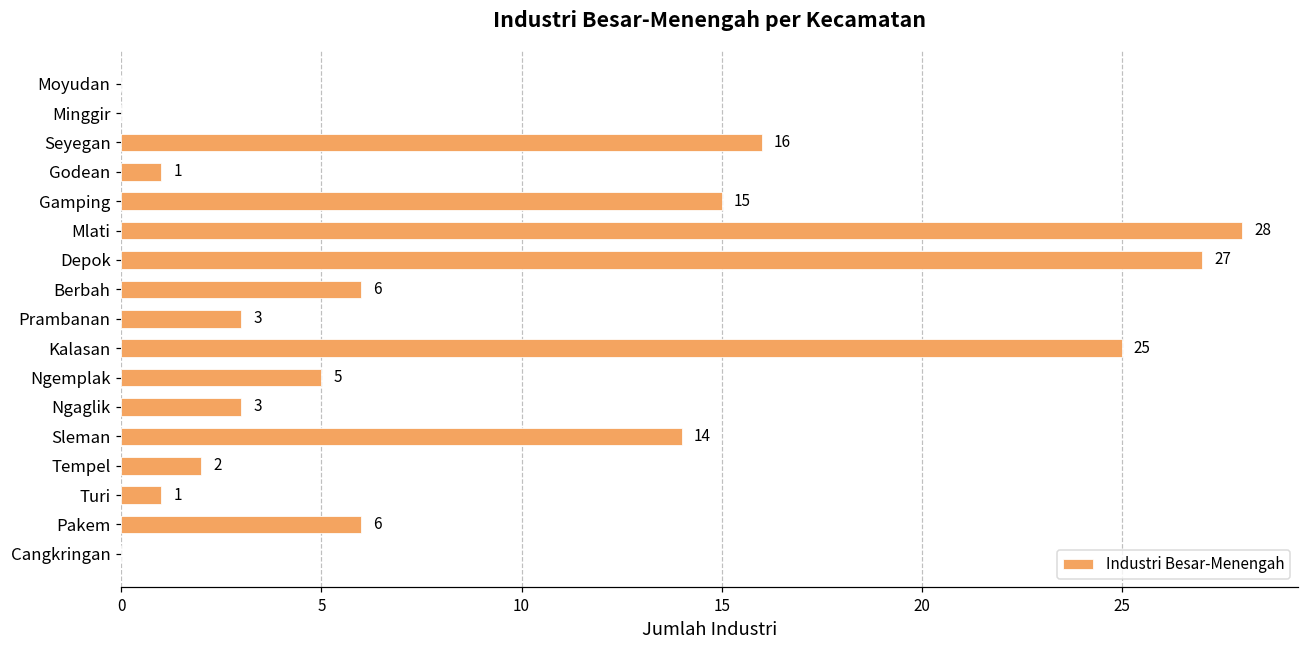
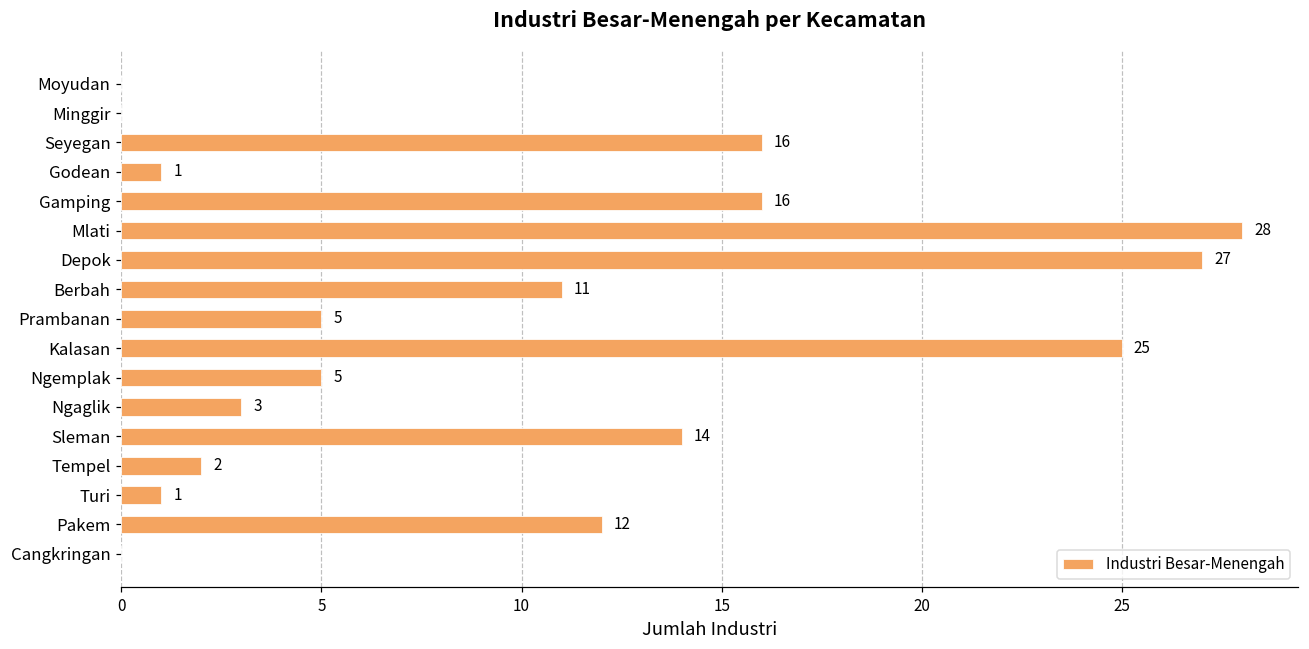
Gamping: 15 -> 16
Berbah: 6 -> 11
Prambanan: 3 -> 5
Pakem: 6 -> 12
